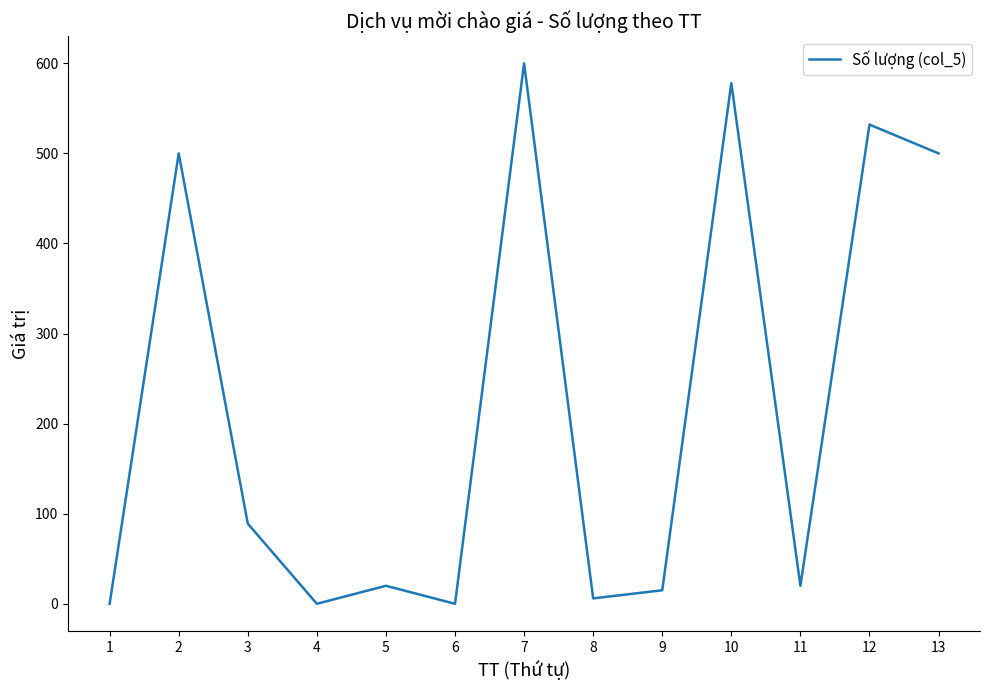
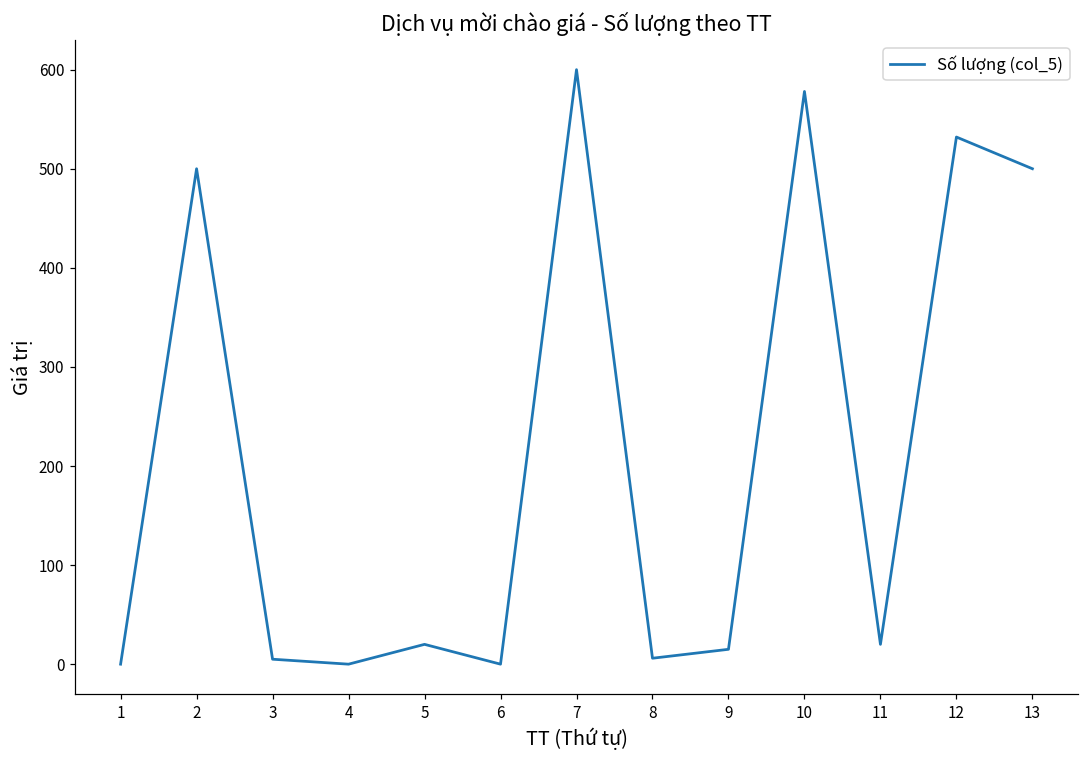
3: 90 -> 10
